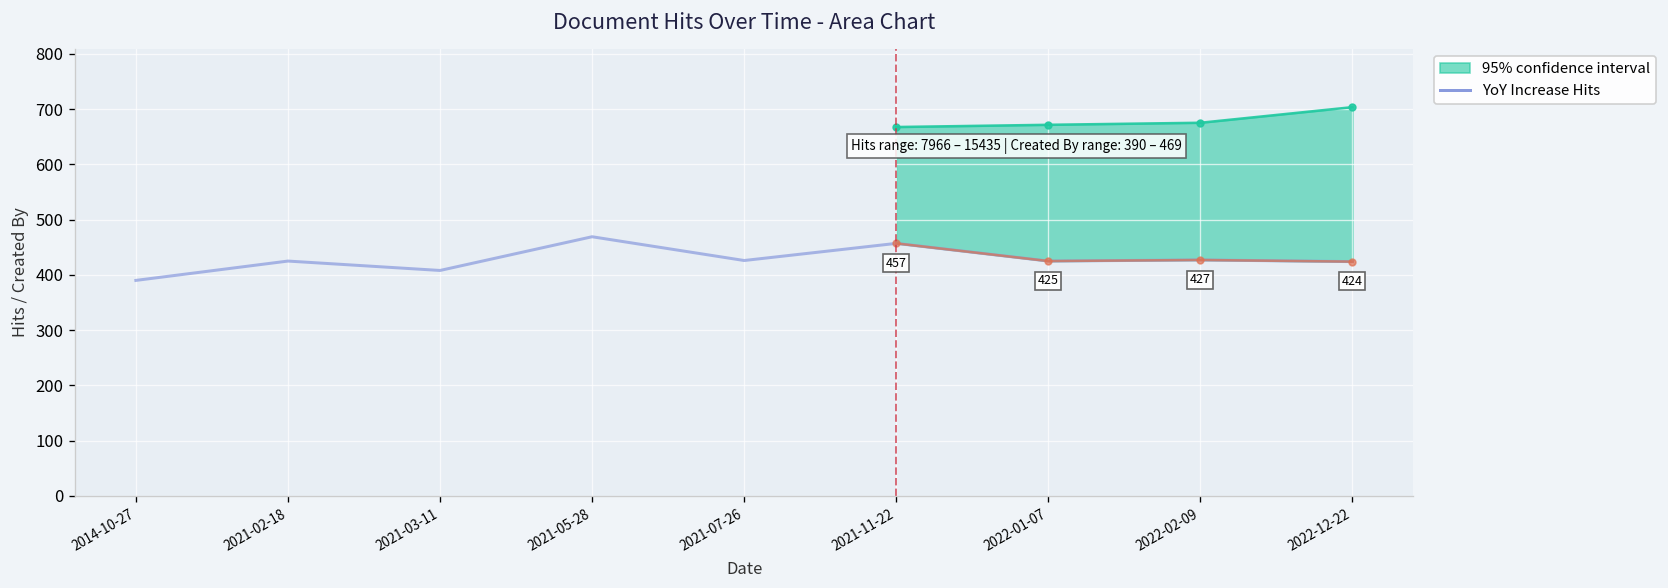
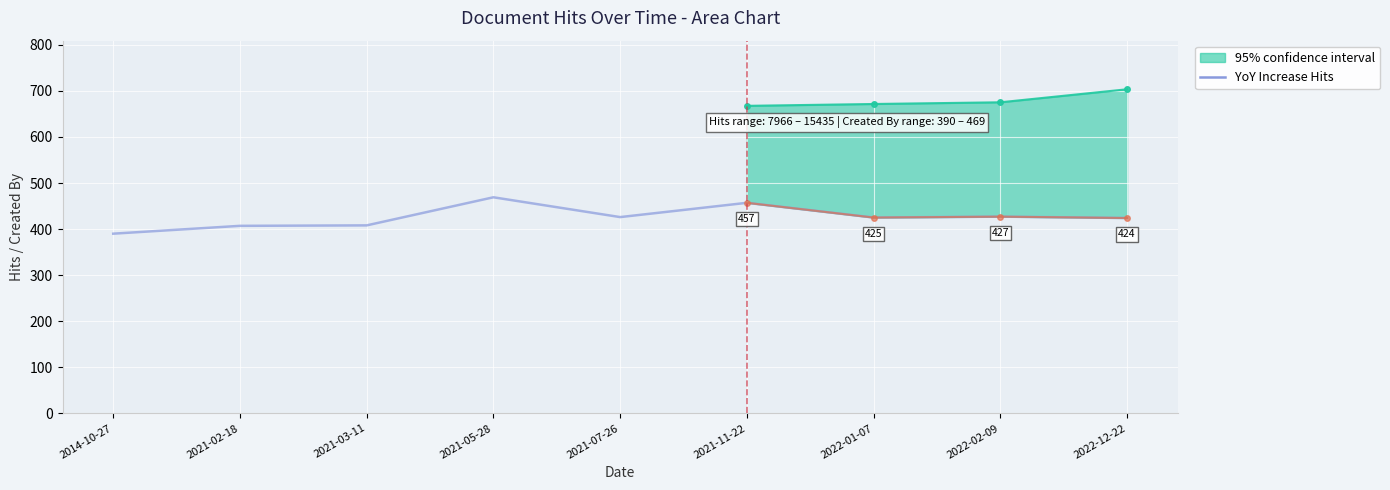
YoY Increase Hits, 2021-02-18: 430 -> 410
